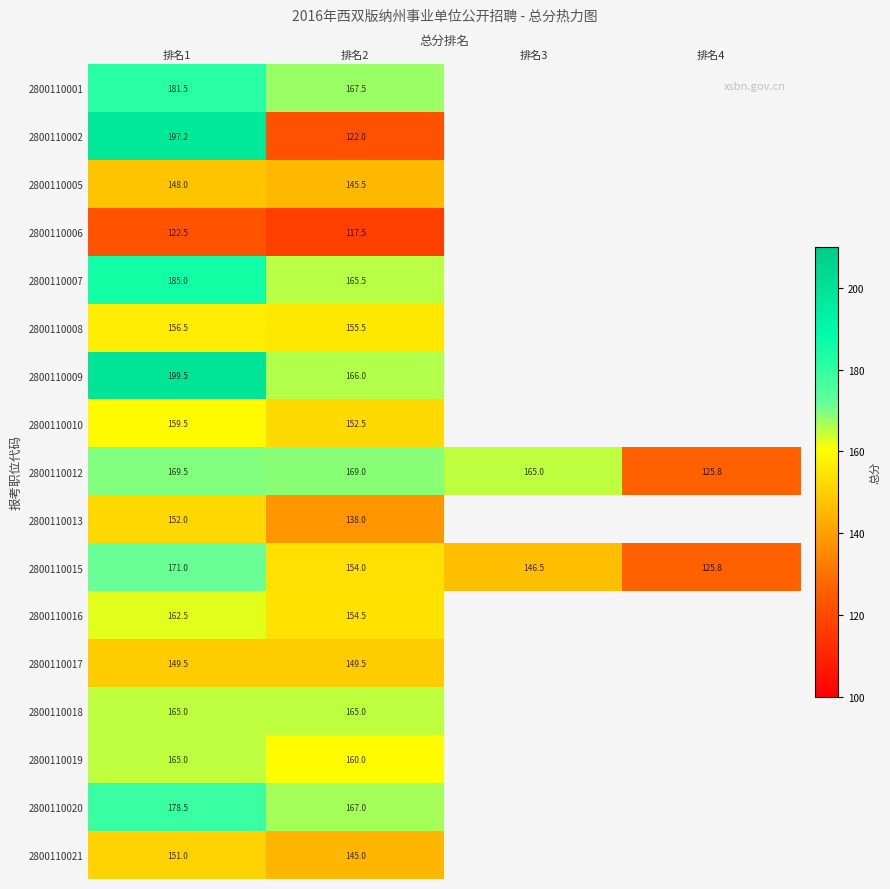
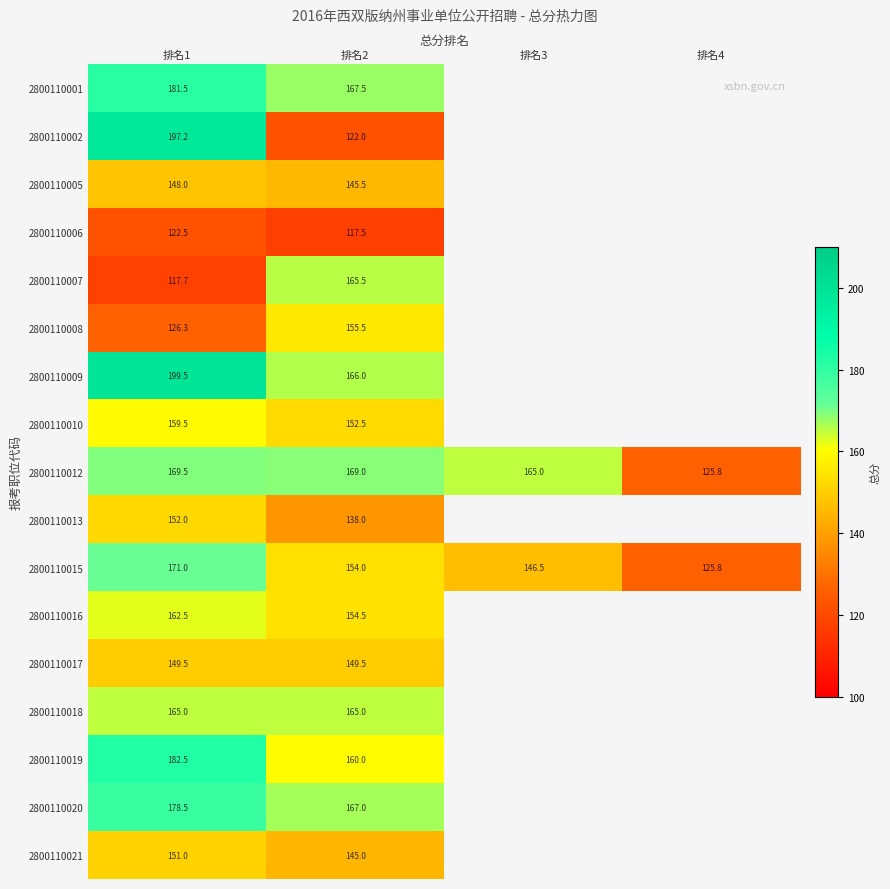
2800110007, 排名1: 185.0 -> 117.7
2800110008, 排名1: 156.5 -> 126.3
2800110019, 排名1: 165.0 -> 182.5
